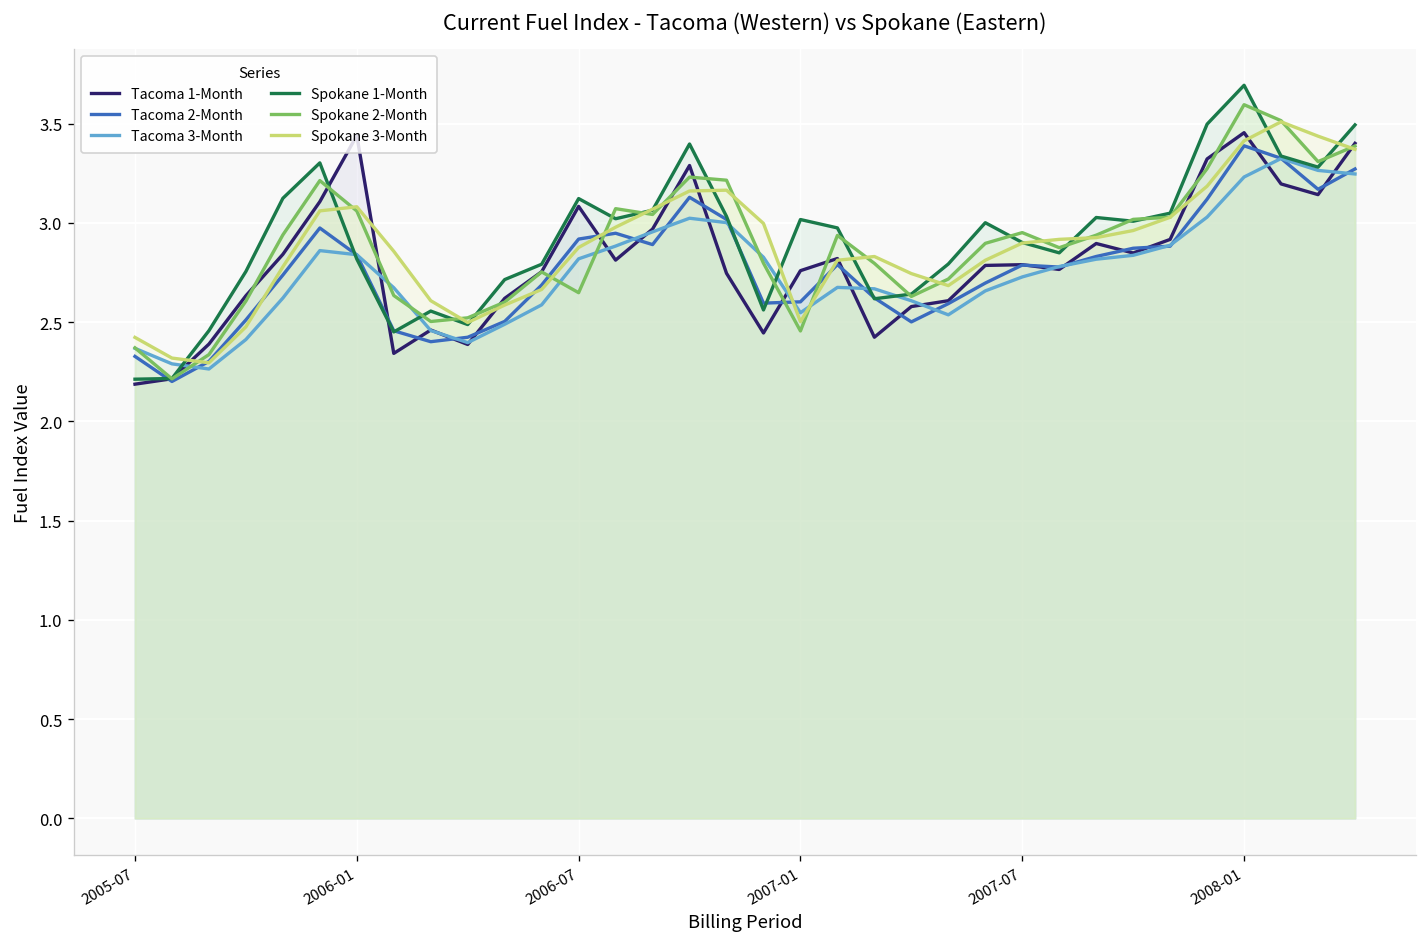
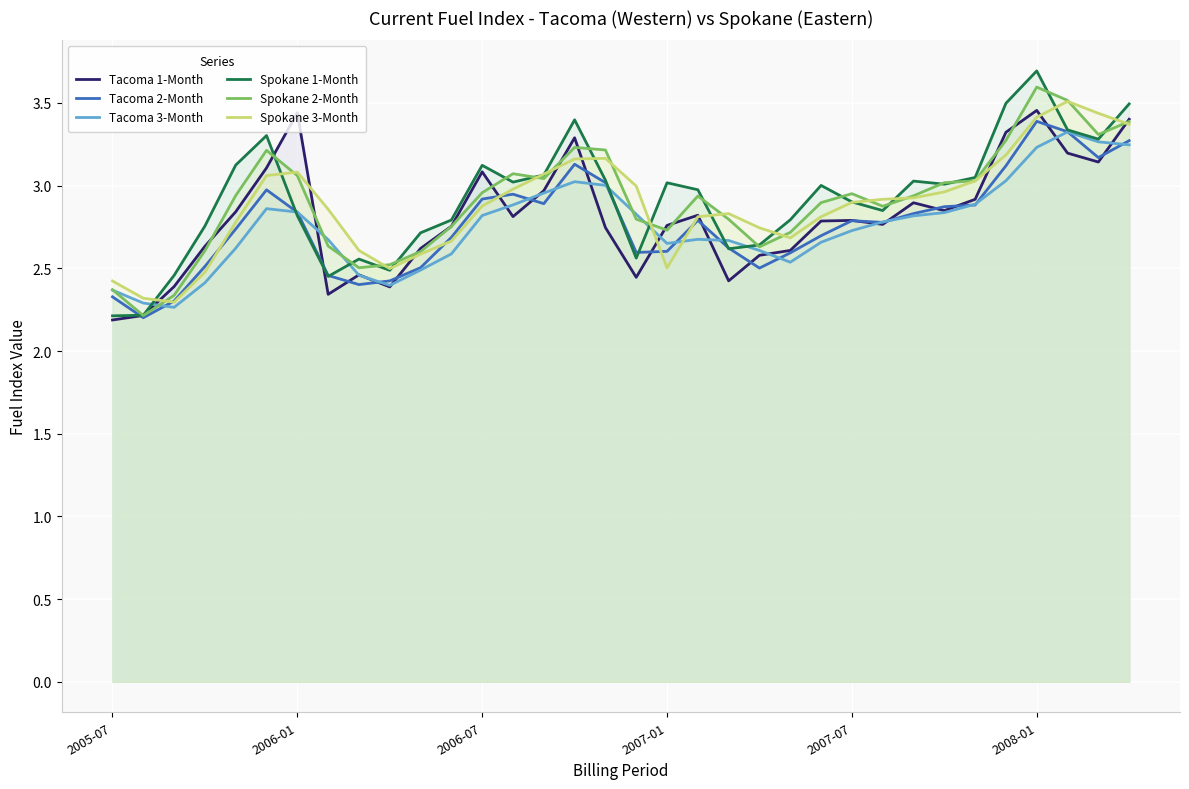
Spokane 2-Month, 2006-07: 2.65 -> 2.96
Tacoma 3-Month, 2007-01: 2.55 -> 2.65
Spokane 2-Month, 2007-01: 2.46 -> 2.73
